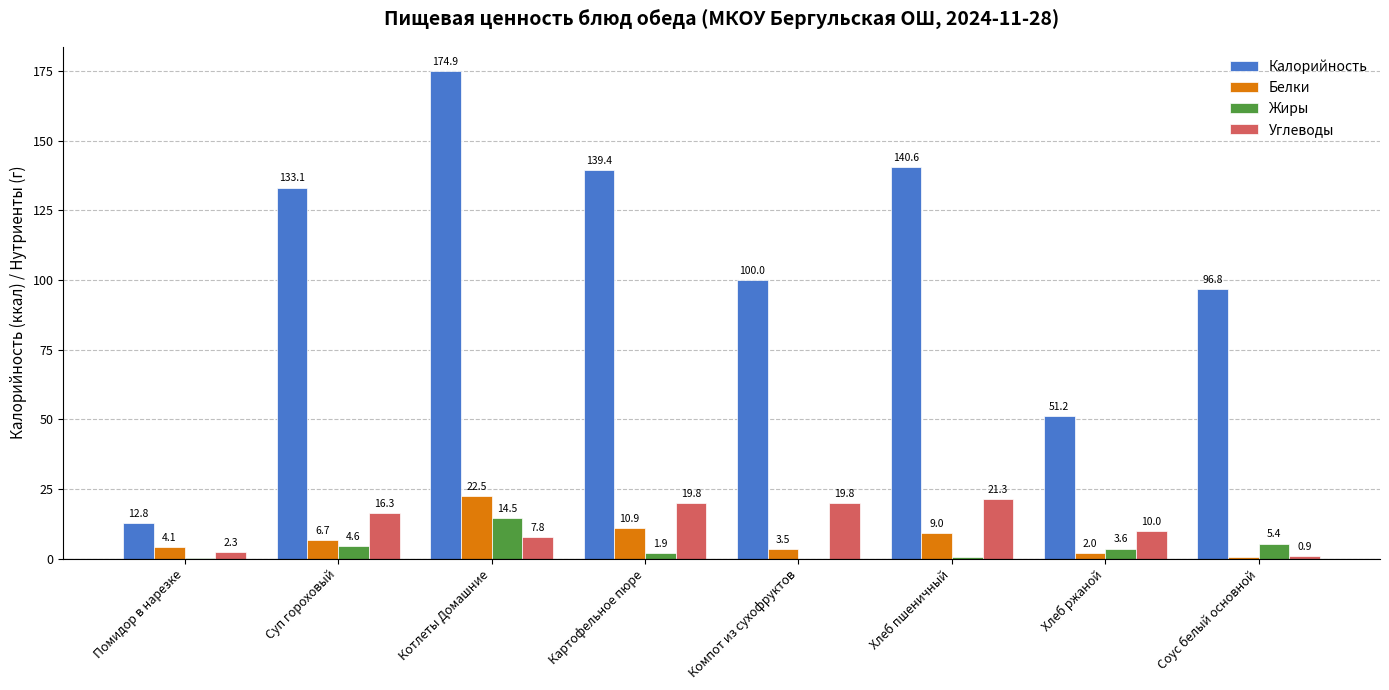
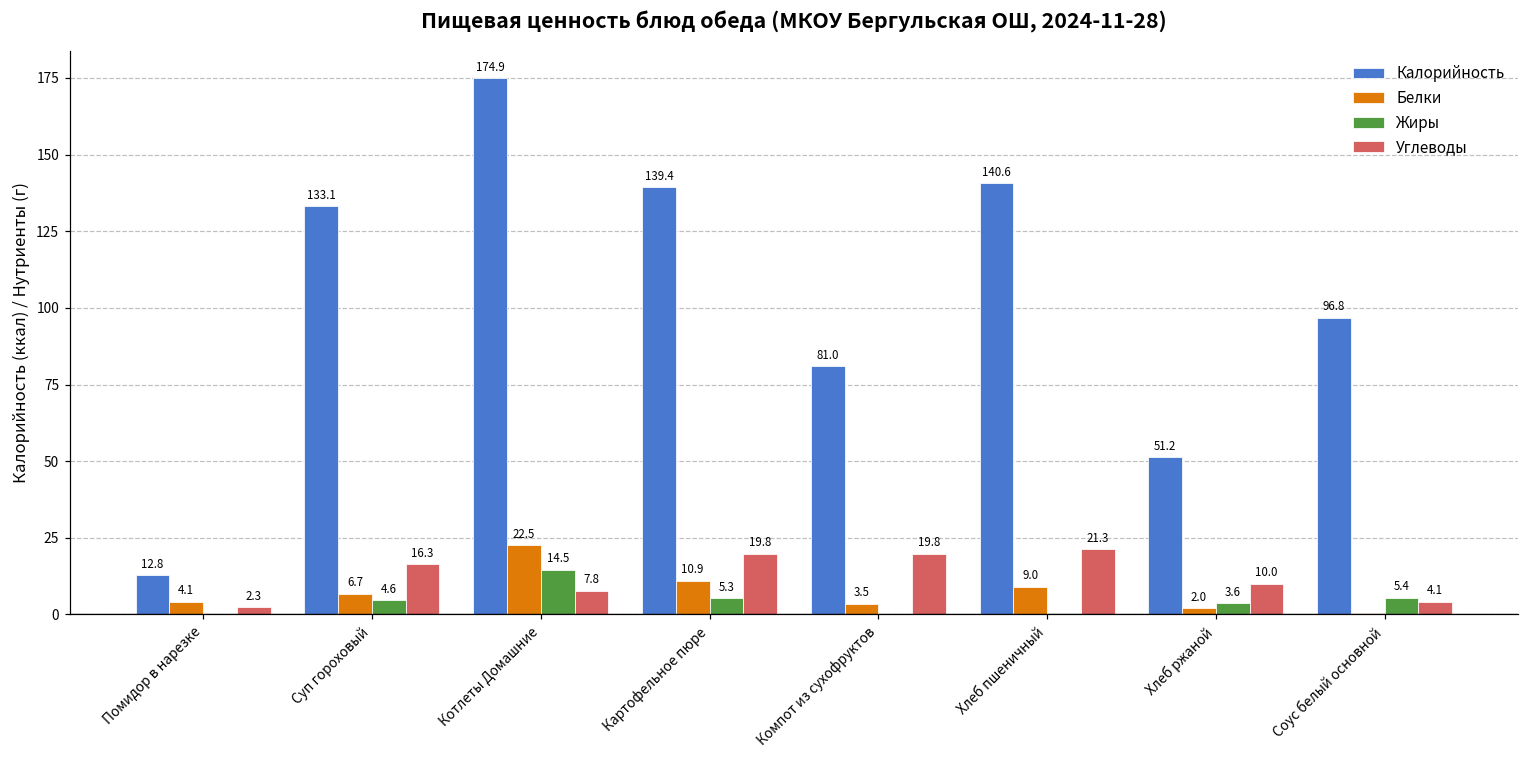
Жиры, Картофельное пюре: 1.9 -> 5.3
Калорийность, Компот из сухофруктов: 100.0 -> 81.0
Углеводы, Соус белый основной: 0.9 -> 4.1
